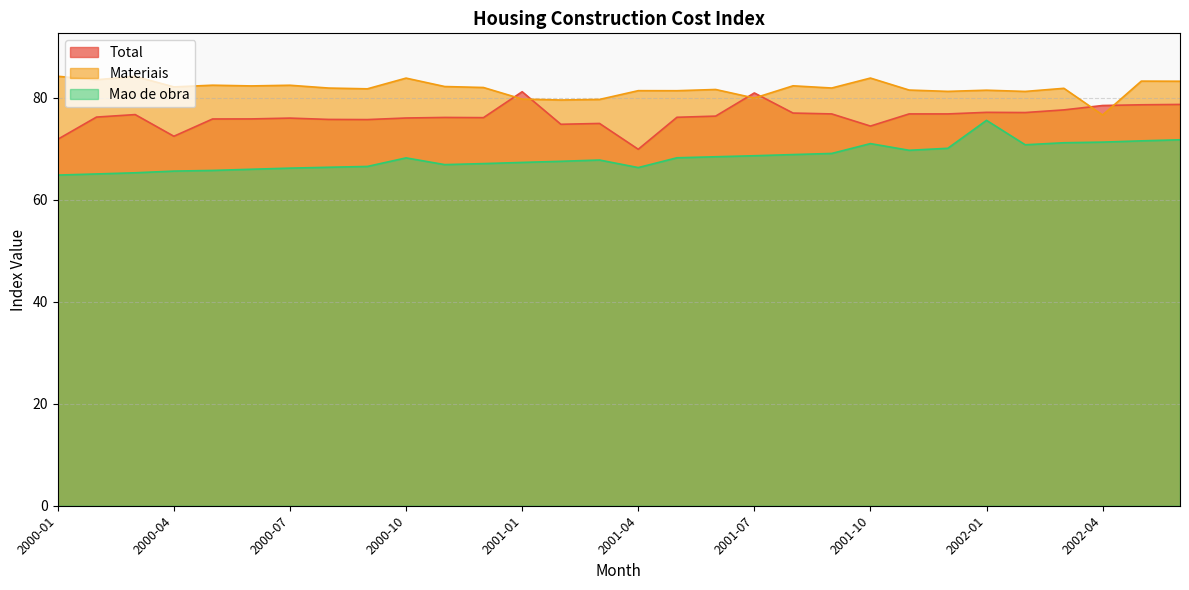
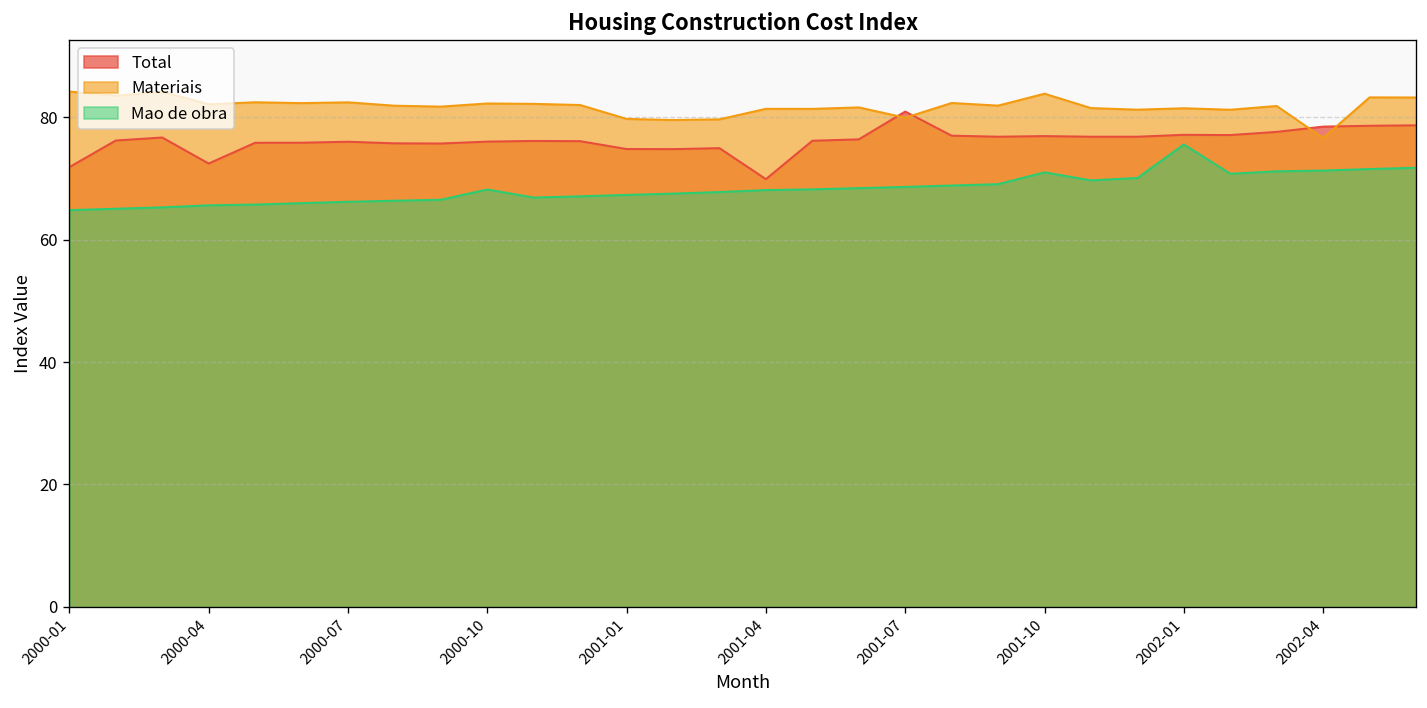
Materiais, 2000-10: 84 -> 82
Total, 2001-01: 81 -> 75
Mao de obra, 2001-04: 66 -> 68
Total, 2001-10: 74 -> 77
